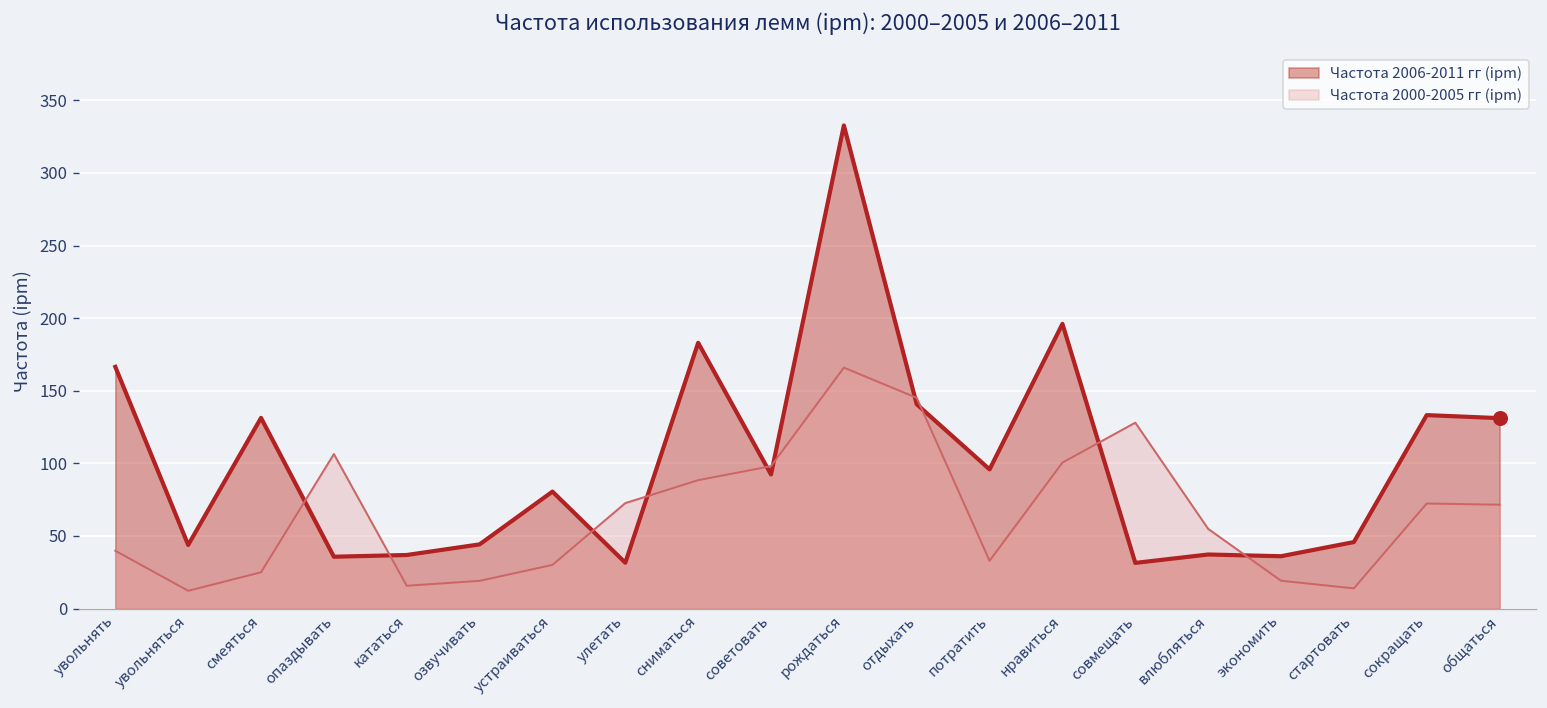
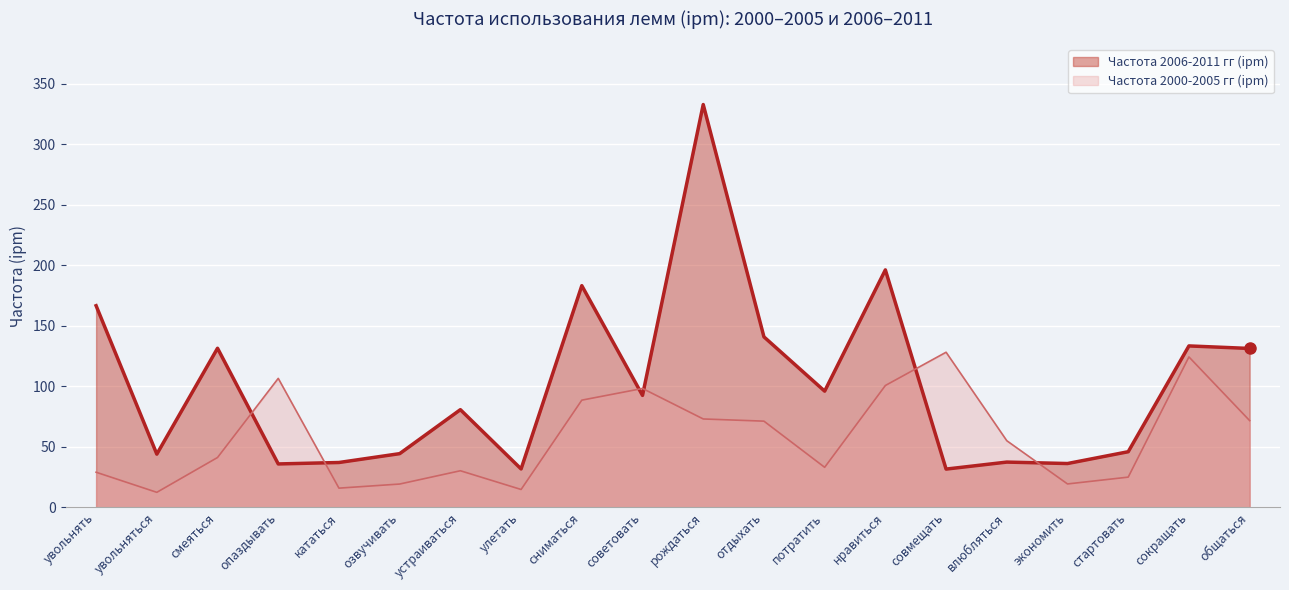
Частота 2000-2005 гг (ipm), увольнять: 40 -> 29
Частота 2000-2005 гг (ipm), смеяться: 25 -> 41
Частота 2000-2005 гг (ipm), улетать: 73 -> 15
Частота 2000-2005 гг (ipm), рождаться: 166 -> 73
Частота 2000-2005 гг (ipm), отдыхать: 145 -> 71
Частота 2000-2005 гг (ipm), стартовать: 14 -> 25
Частота 2000-2005 гг (ipm), сокращать: 72 -> 124
